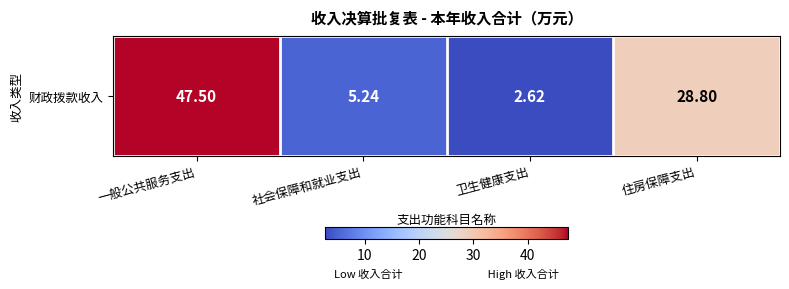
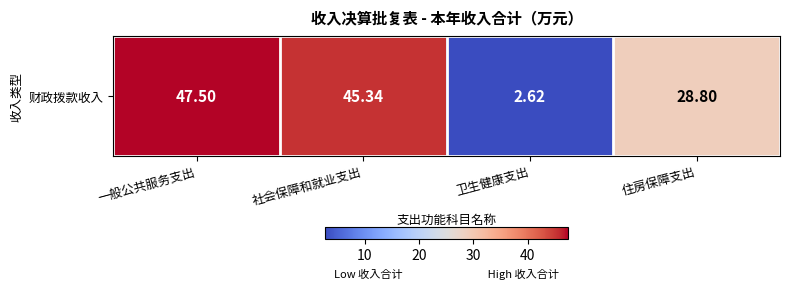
财政拨款收入, 社会保障和就业支出: 5.24 -> 45.34
